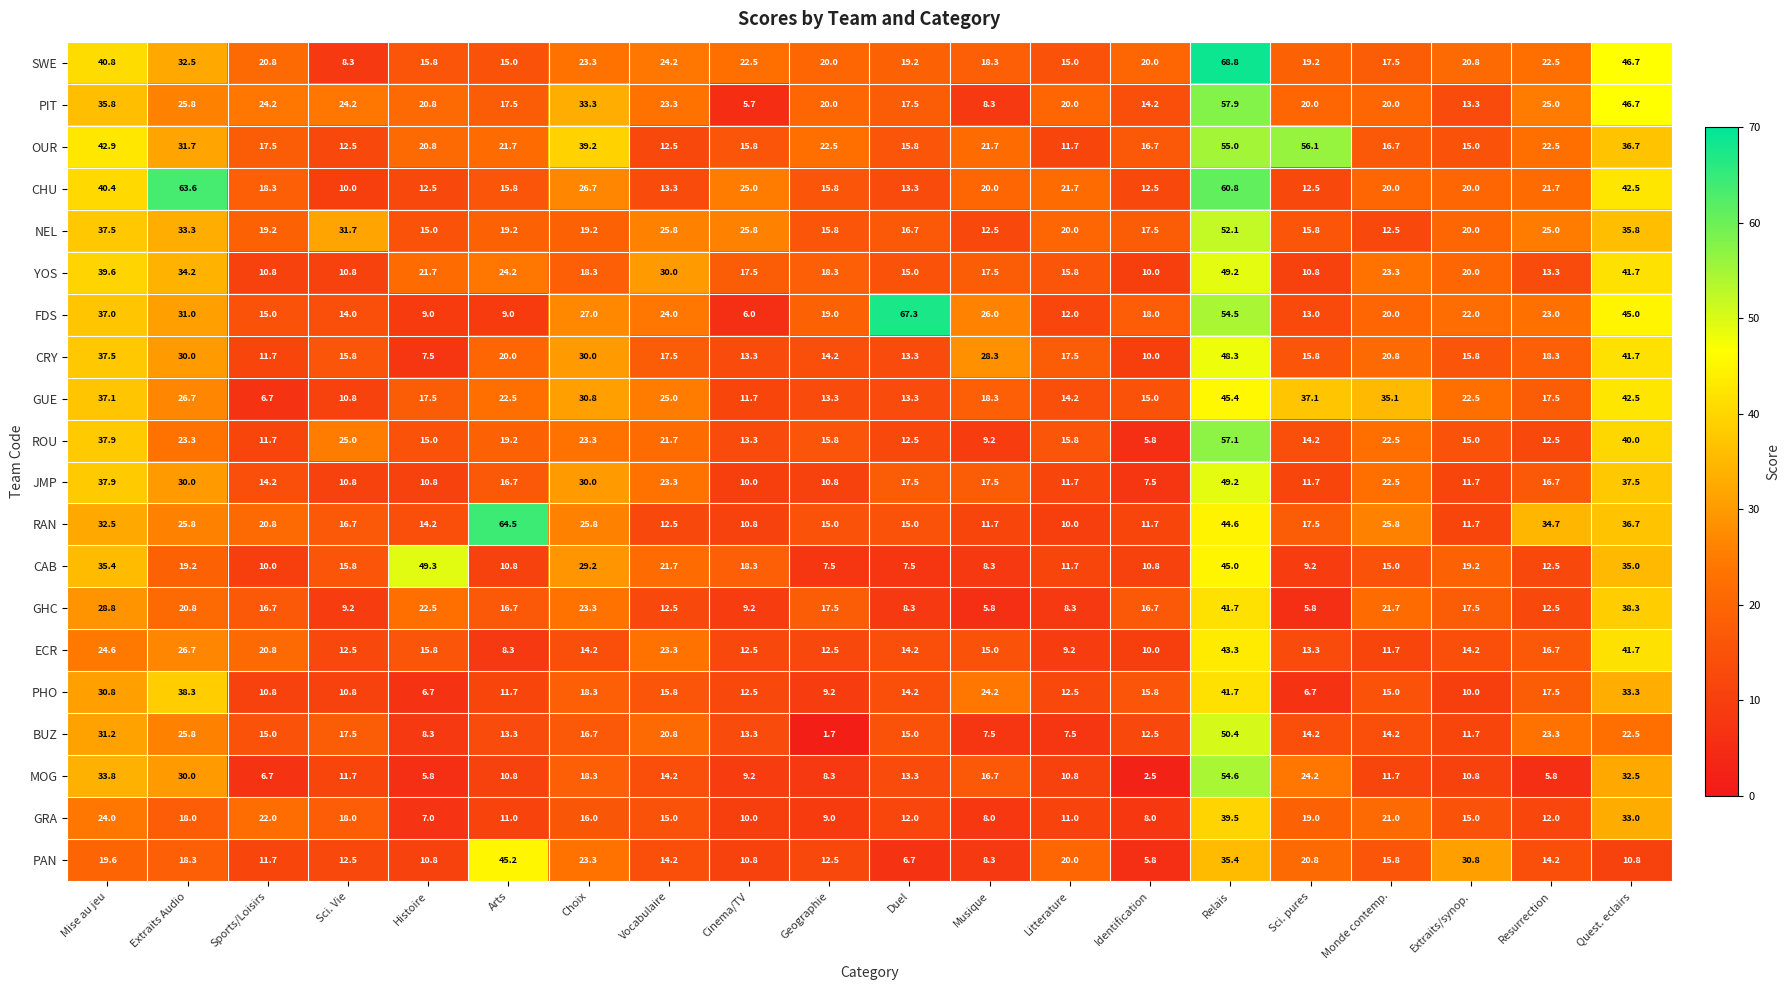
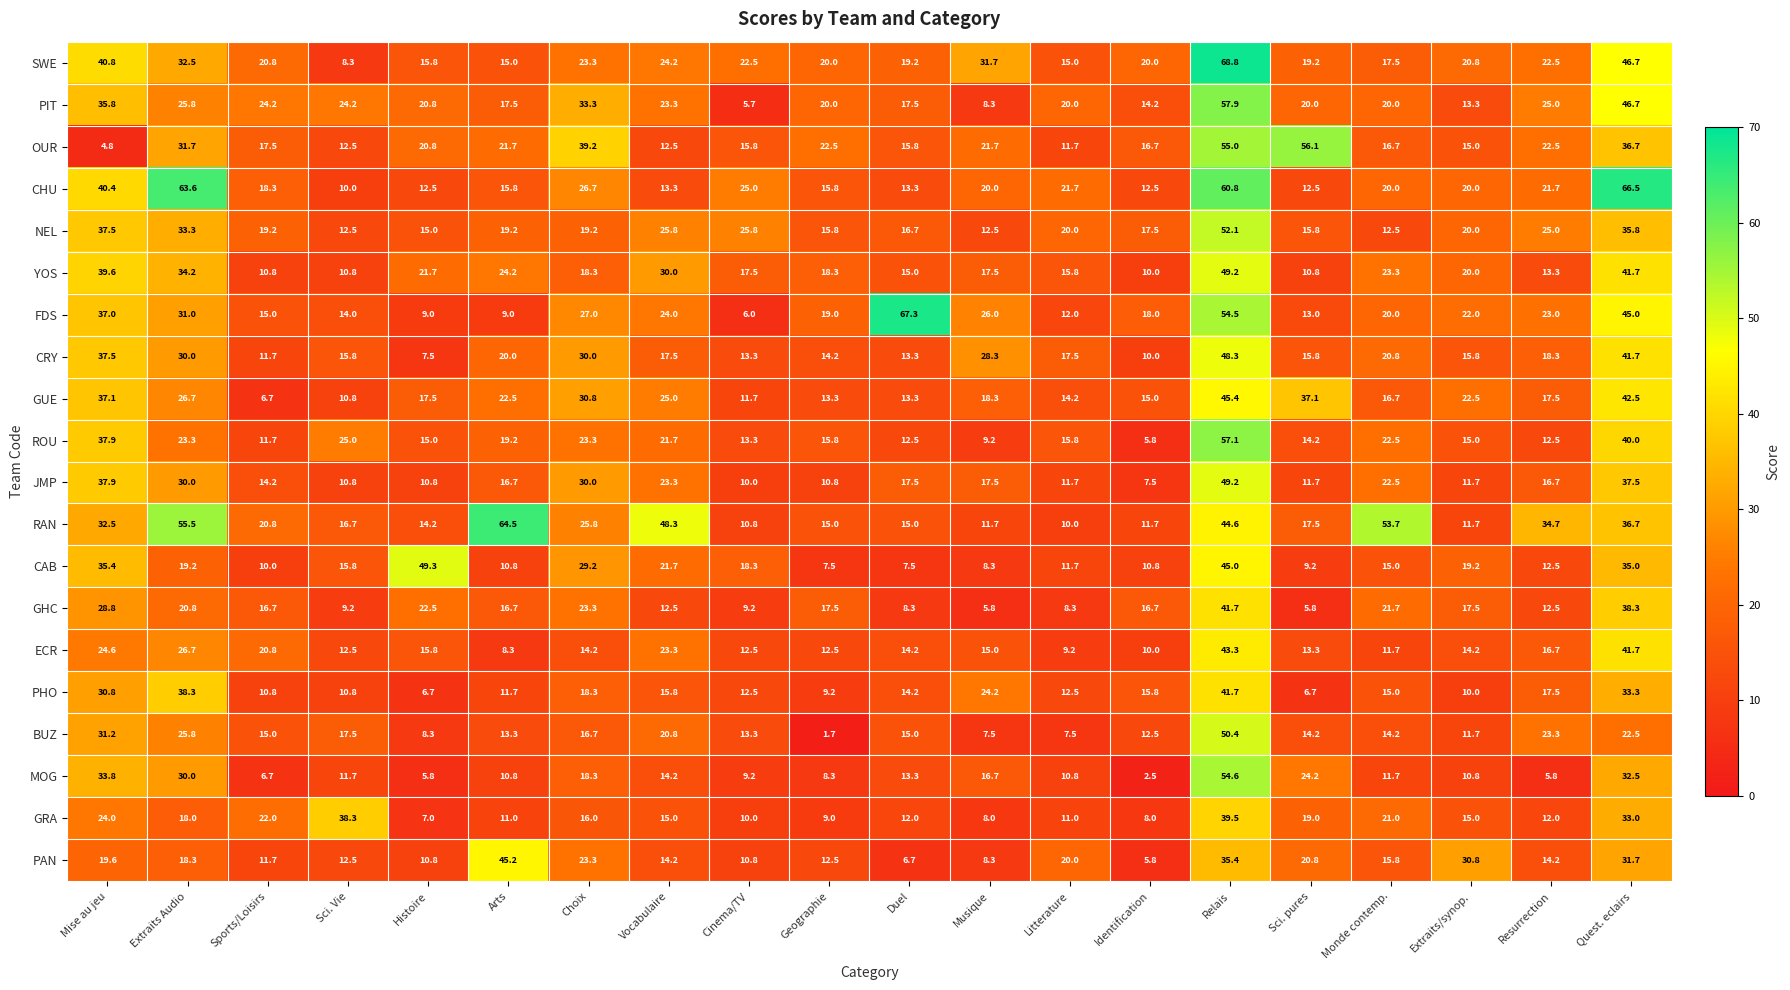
SWE, Musique: 18.3 -> 31.7
OUR, Mise au jeu: 42.9 -> 4.8
CHU, Quest. eclairs: 42.5 -> 66.5
NEL, Sci. Vie: 31.7 -> 12.5
GUE, Monde contemp.: 35.1 -> 16.7
RAN, Extraits Audio: 25.8 -> 55.5
RAN, Vocabulaire: 12.5 -> 48.3
RAN, Monde contemp.: 25.8 -> 53.7
GRA, Sci. Vie: 18.0 -> 38.3
PAN, Quest. eclairs: 10.8 -> 31.7
